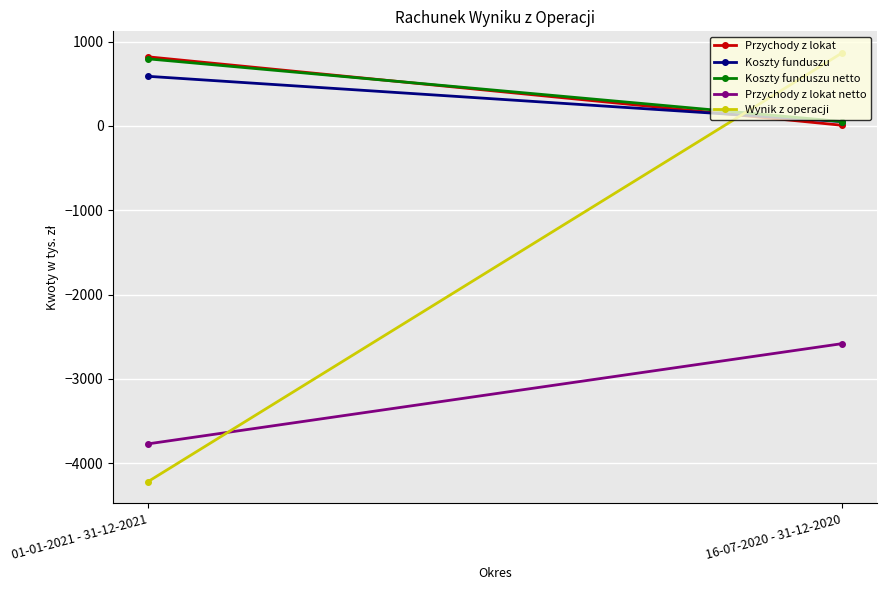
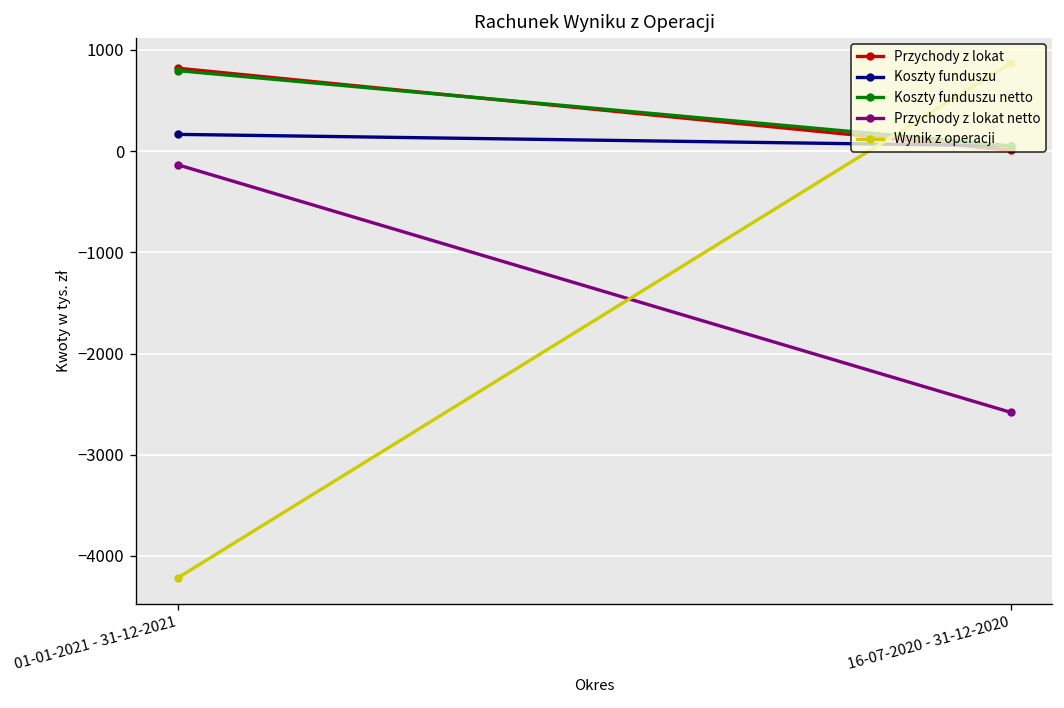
Koszty funduszu, 01-01-2021 - 31-12-2021: 600 -> 200
Przychody z lokat netto, 01-01-2021 - 31-12-2021: -3800 -> -100
